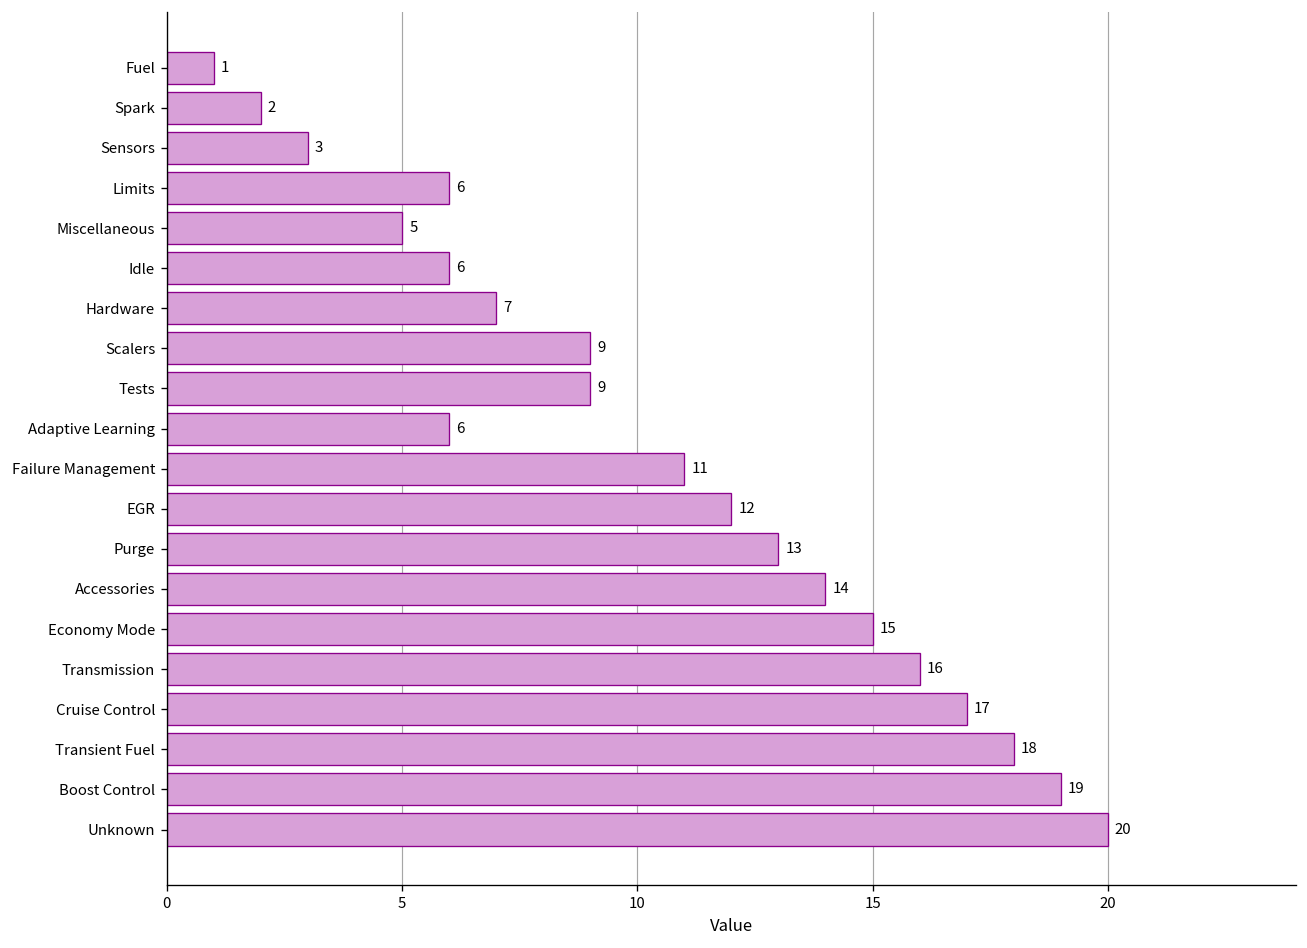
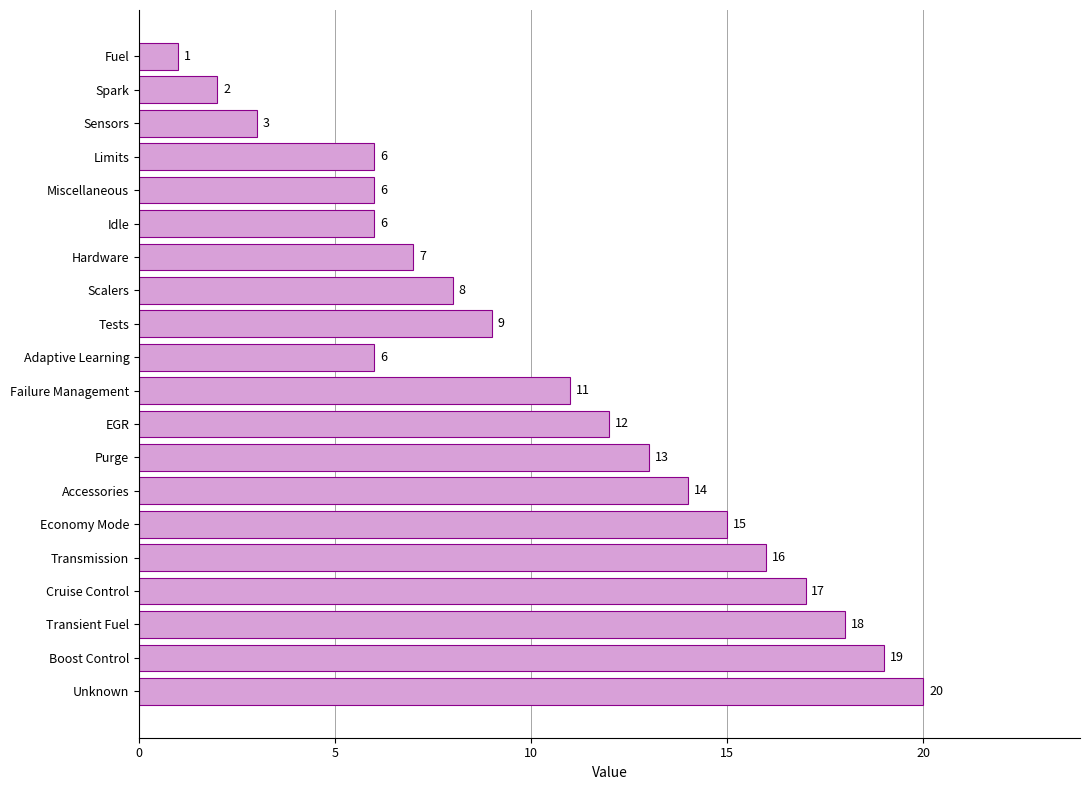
Miscellaneous: 5 -> 6
Scalers: 9 -> 8
